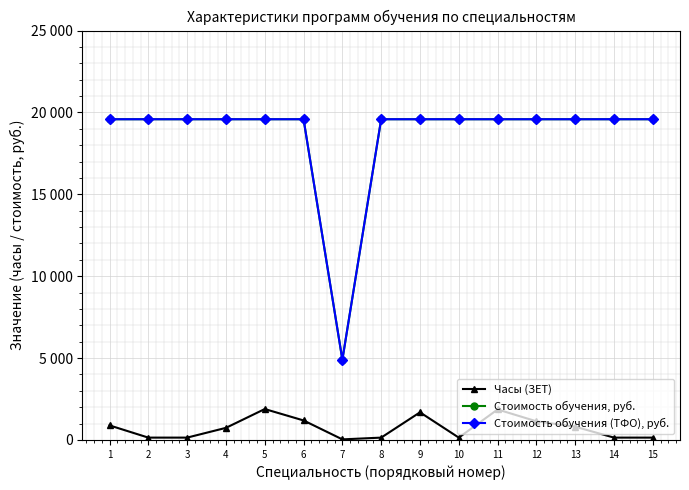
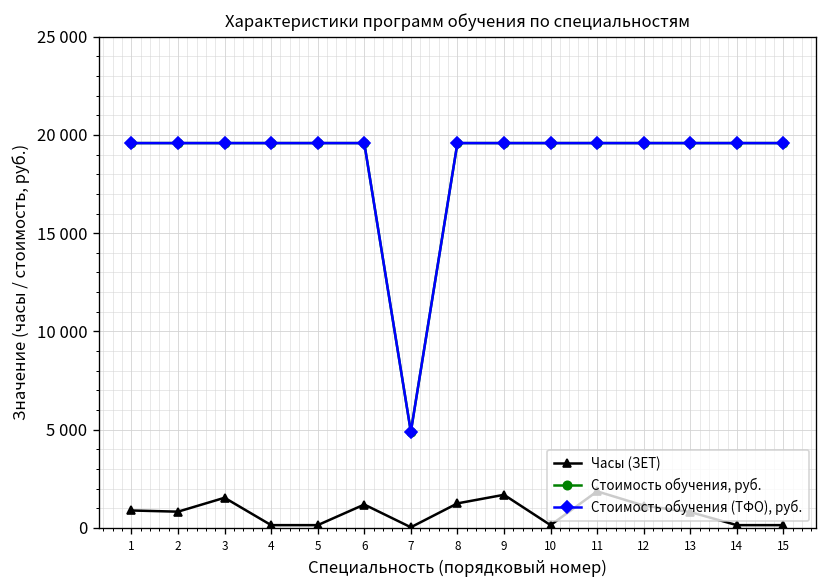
Часы (ЗЕТ), 2: 100 -> 800
Часы (ЗЕТ), 3: 100 -> 1500
Часы (ЗЕТ), 4: 700 -> 100
Часы (ЗЕТ), 5: 1900 -> 100
Часы (ЗЕТ), 8: 100 -> 1300
